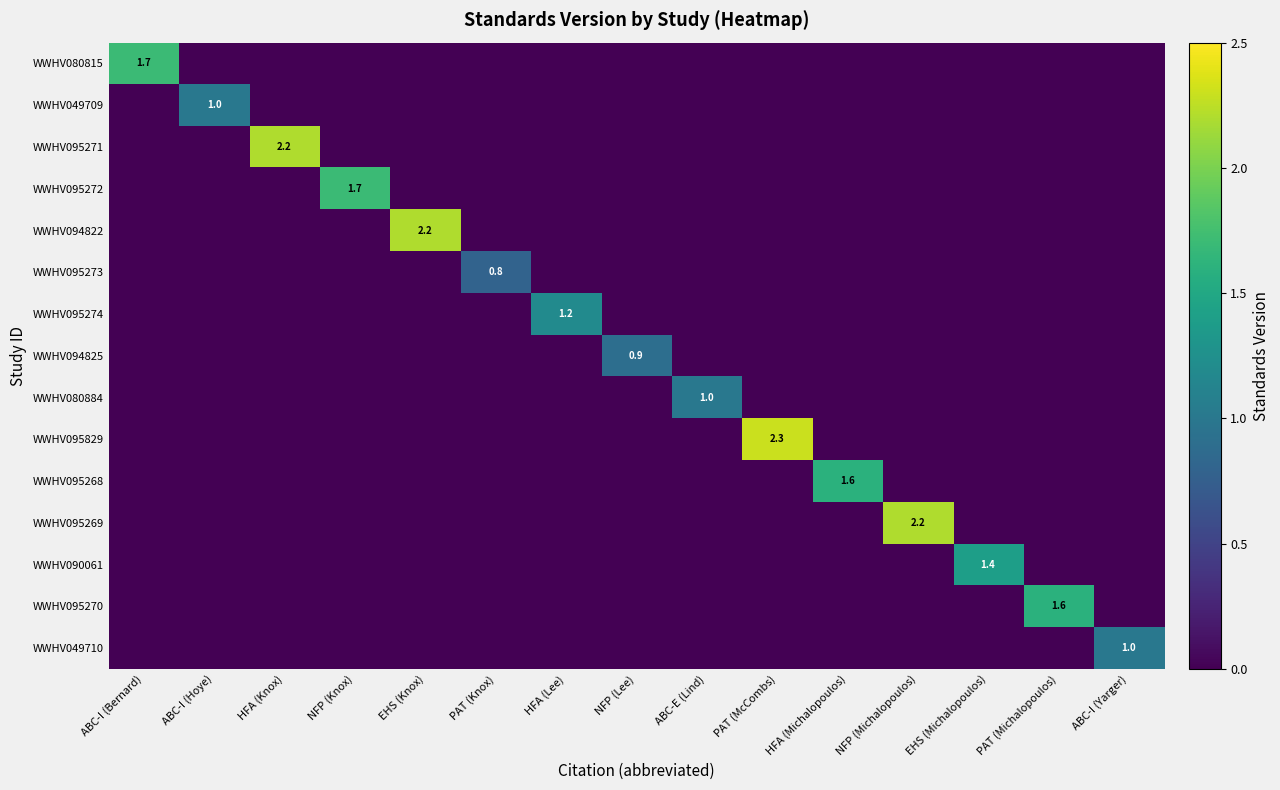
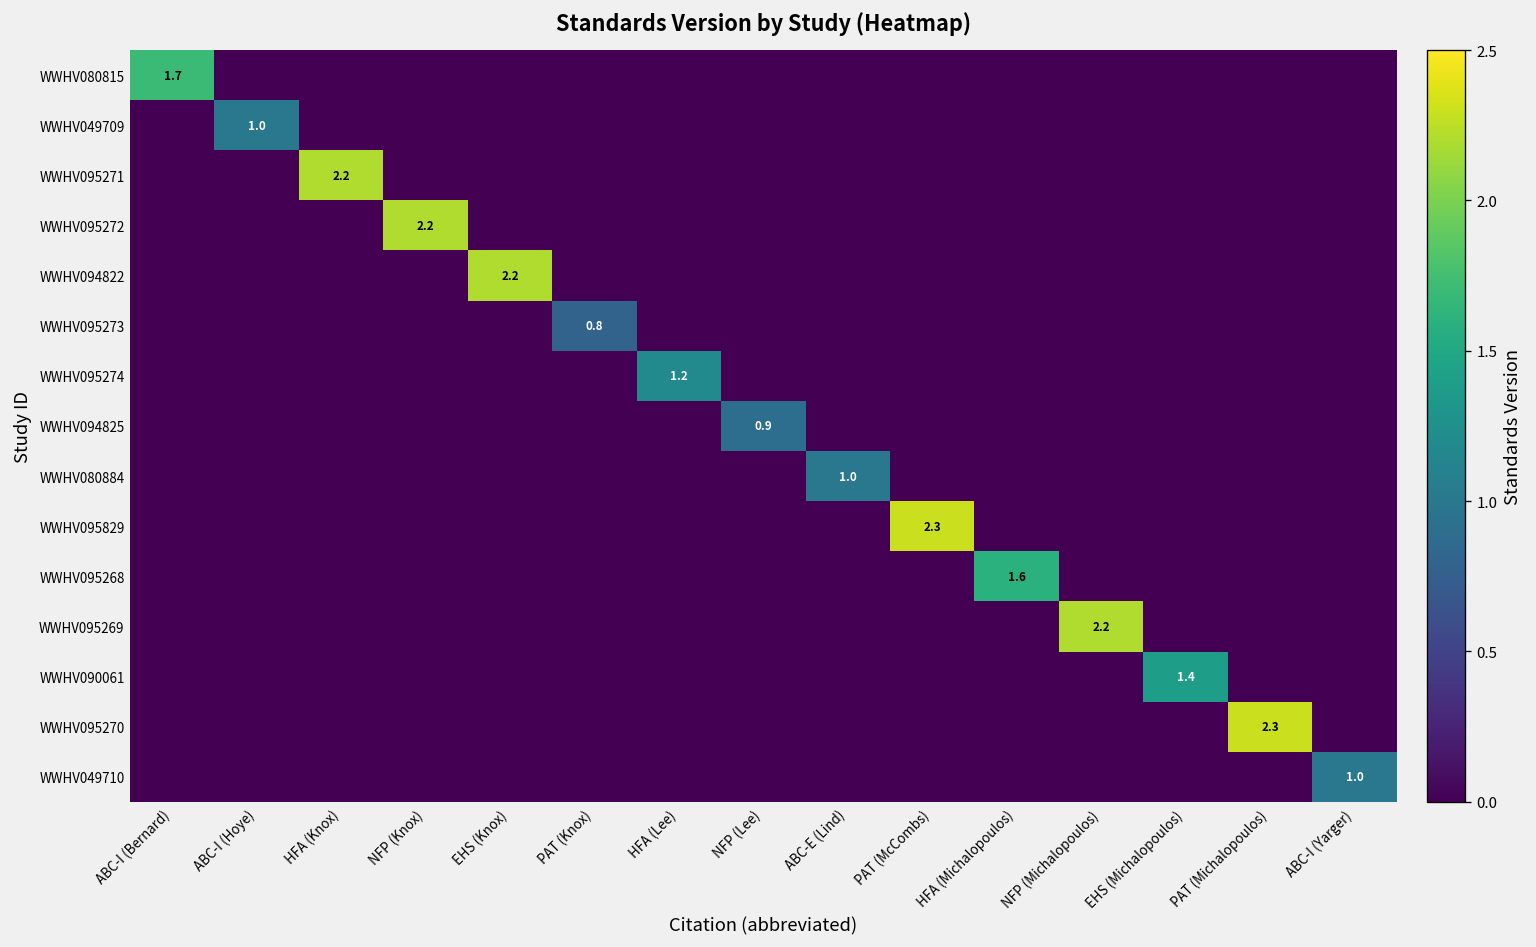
WWHV095272, NFP (Knox): 1.7 -> 2.2
WWHV095270, PAT (Michalopoulos): 1.6 -> 2.3
